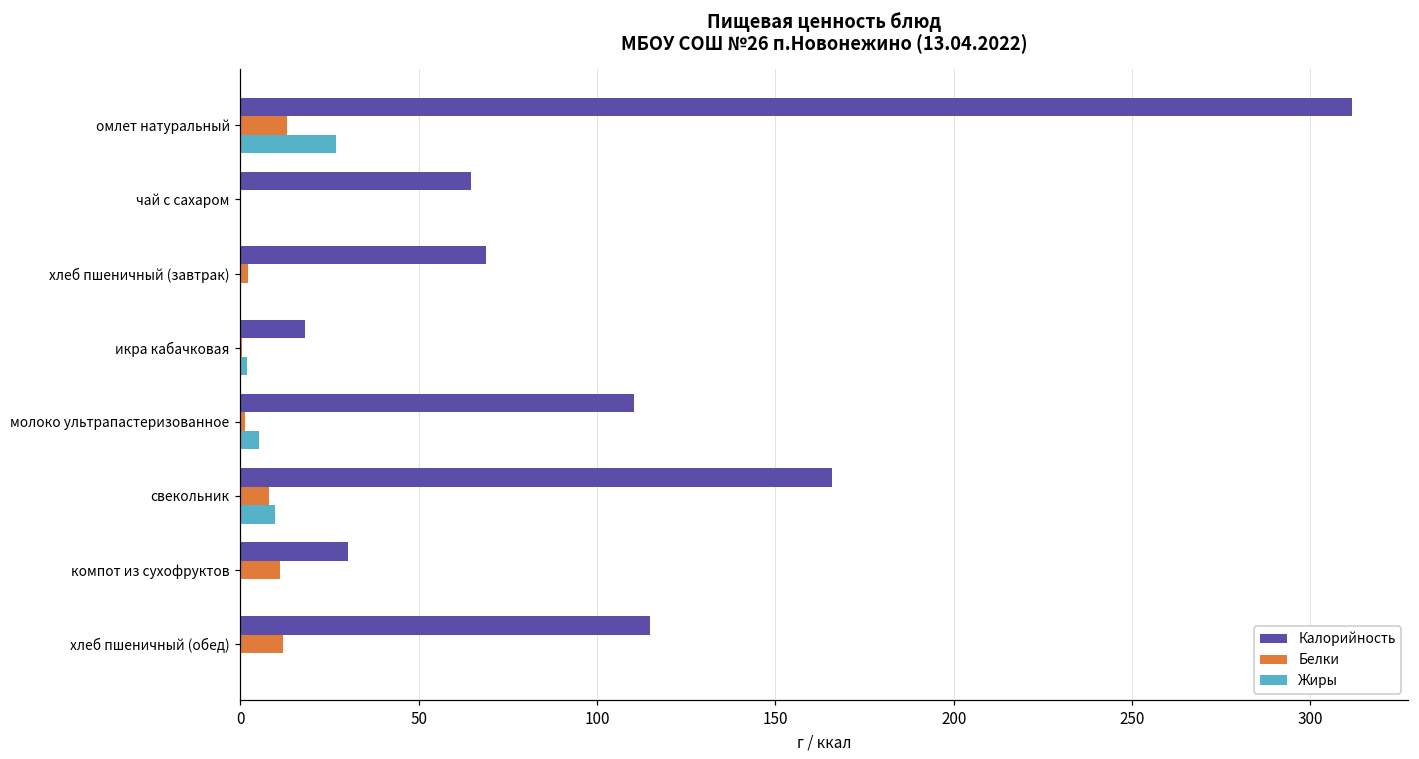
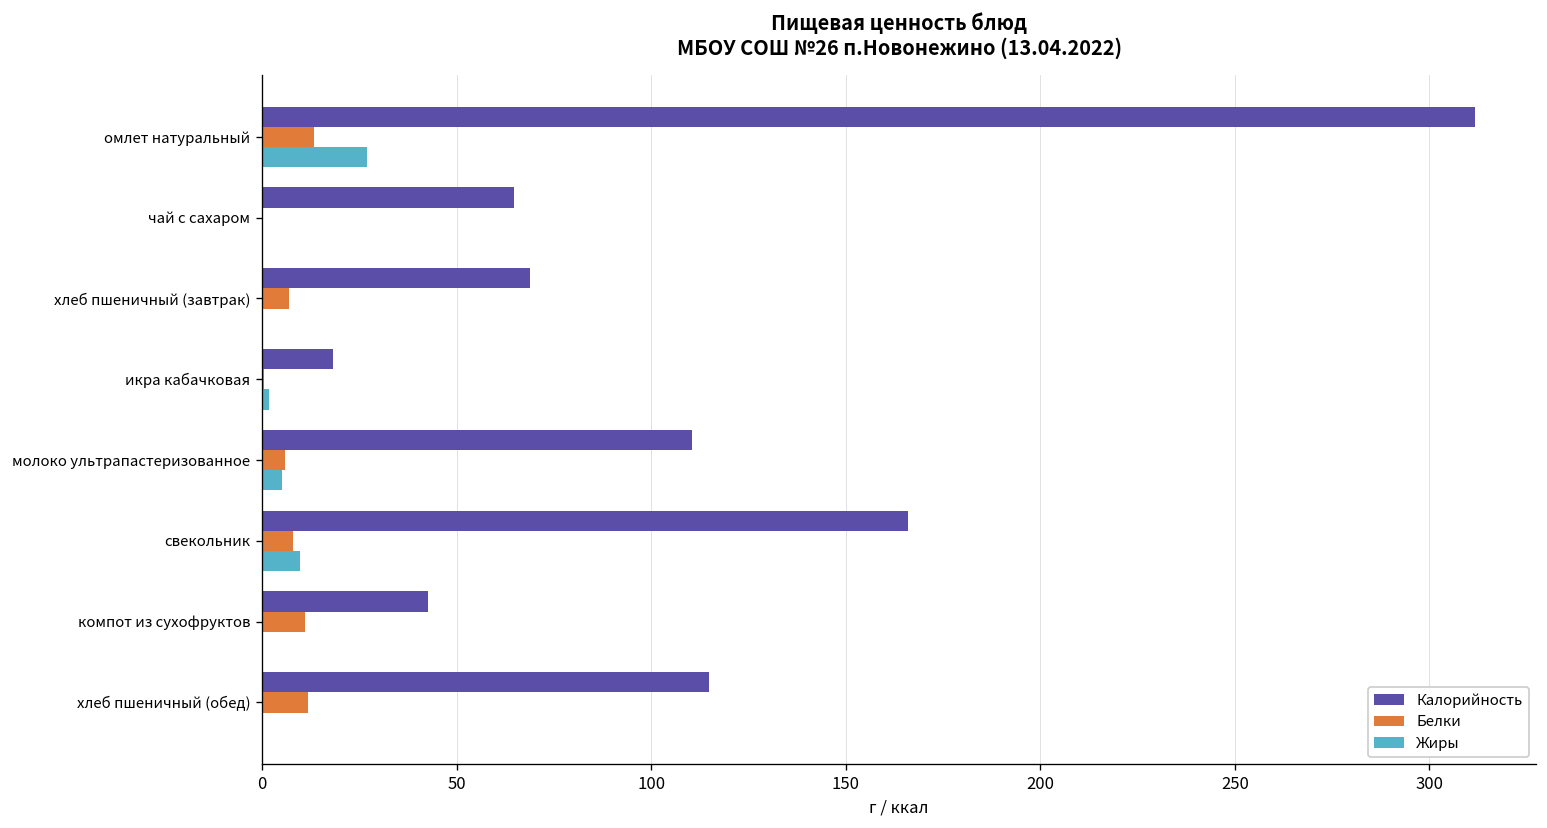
Белки, хлеб пшеничный (завтрак): 2 -> 7
Белки, молоко ультрапастеризованное: 1 -> 6
Калорийность, компот из сухофруктов: 30 -> 43
